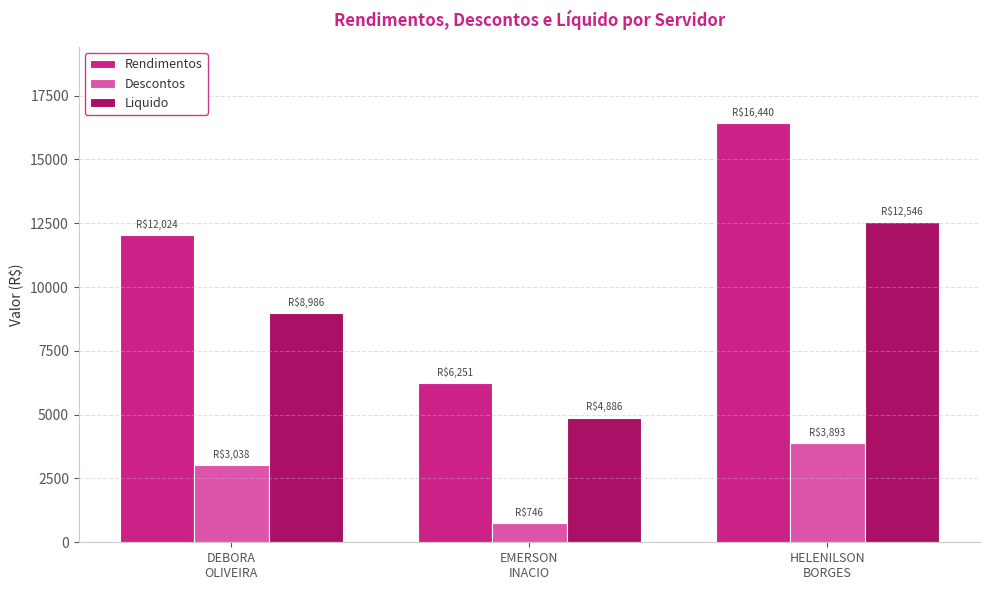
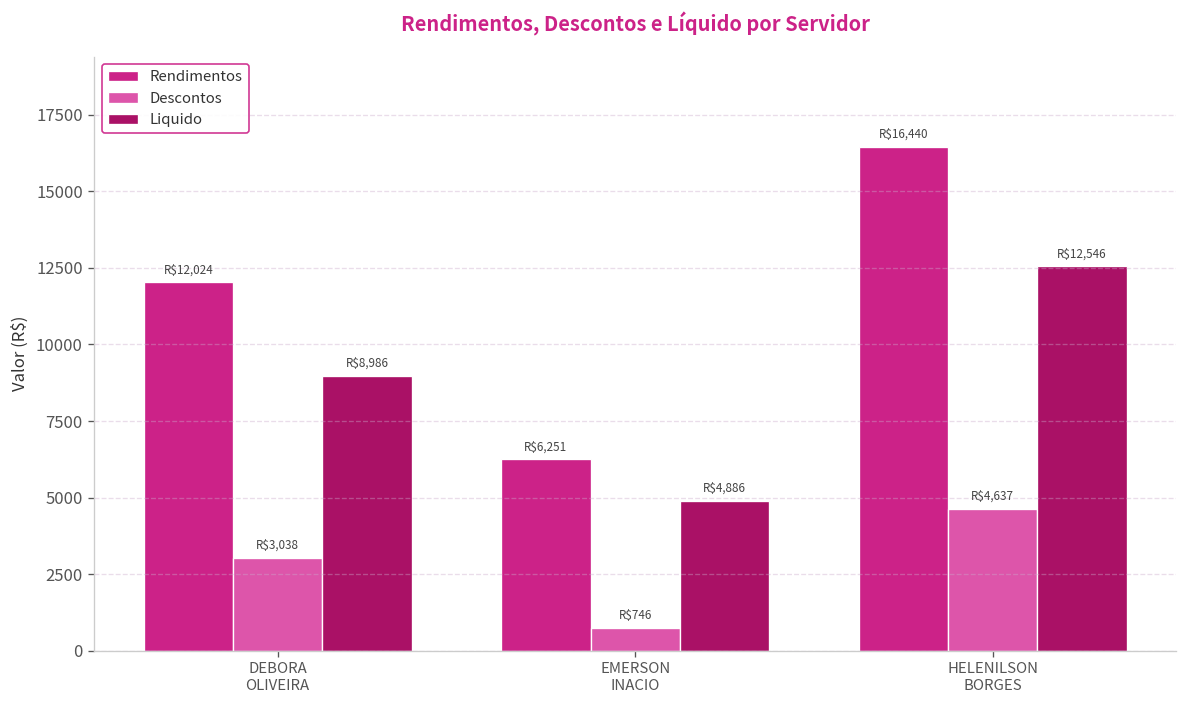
Descontos, HELENILSON BORGES: $3,893 -> $4,637
